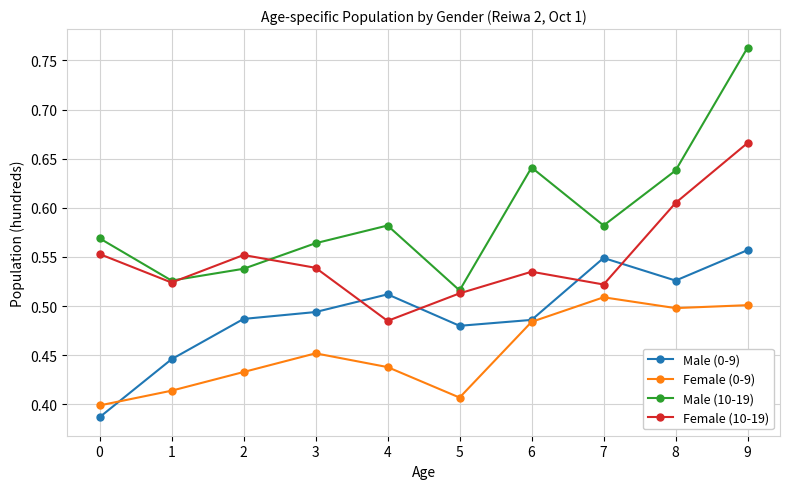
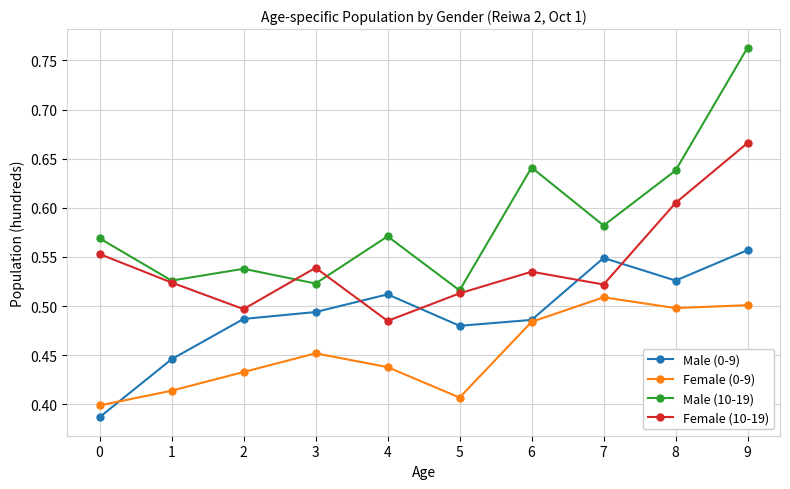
Female (10-19), 2: 0.55 -> 0.50
Male (10-19), 3: 0.56 -> 0.52
Male (10-19), 4: 0.58 -> 0.57
